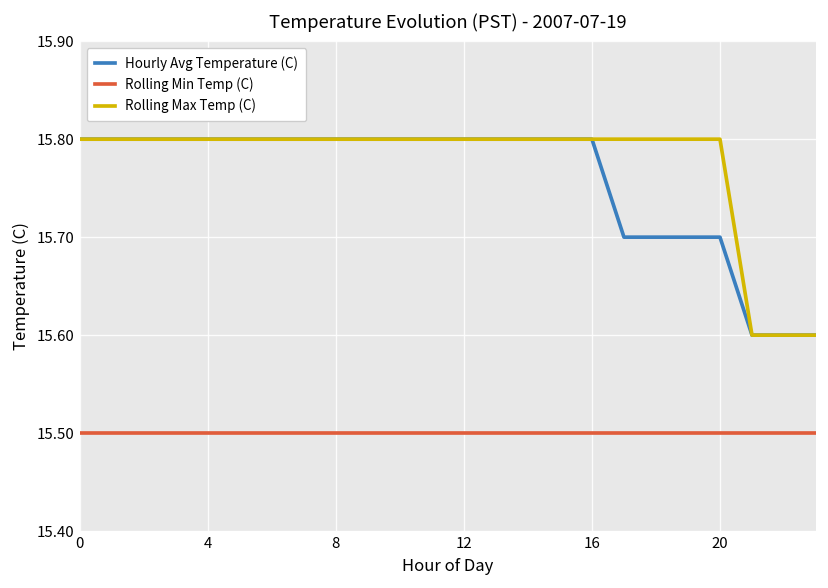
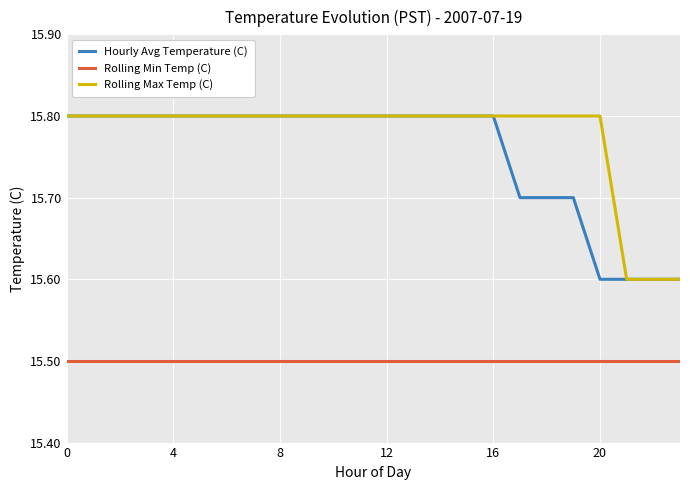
Hourly Avg Temperature (C), 20: 15.7 -> 15.6
